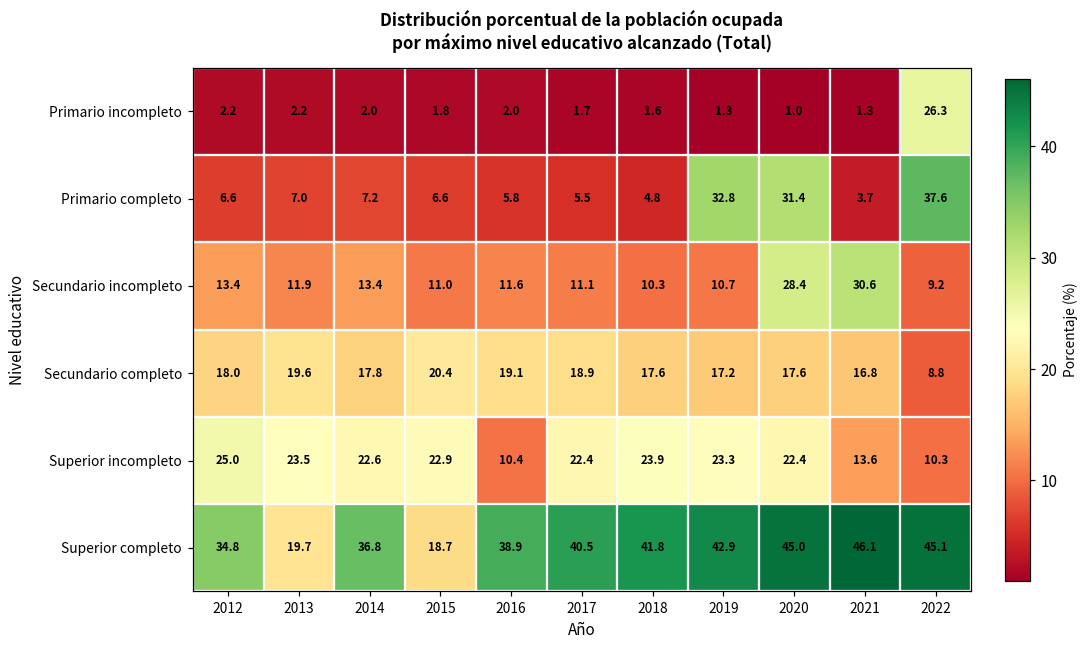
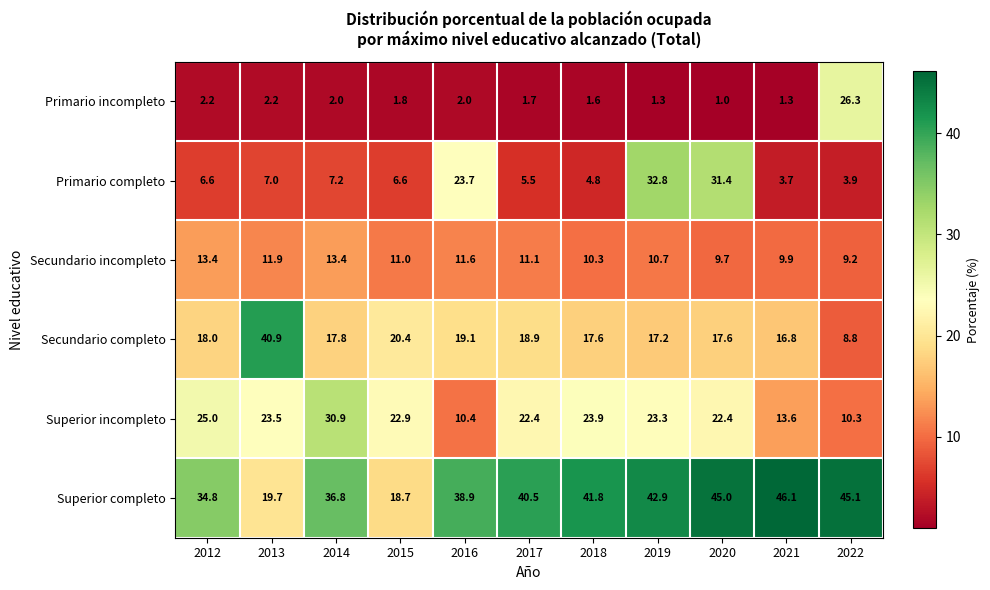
Primario completo, 2016: 5.8 -> 23.7
Primario completo, 2022: 37.6 -> 3.9
Secundario incompleto, 2020: 28.4 -> 9.7
Secundario incompleto, 2021: 30.6 -> 9.9
Secundario completo, 2013: 19.6 -> 40.9
Superior incompleto, 2014: 22.6 -> 30.9
